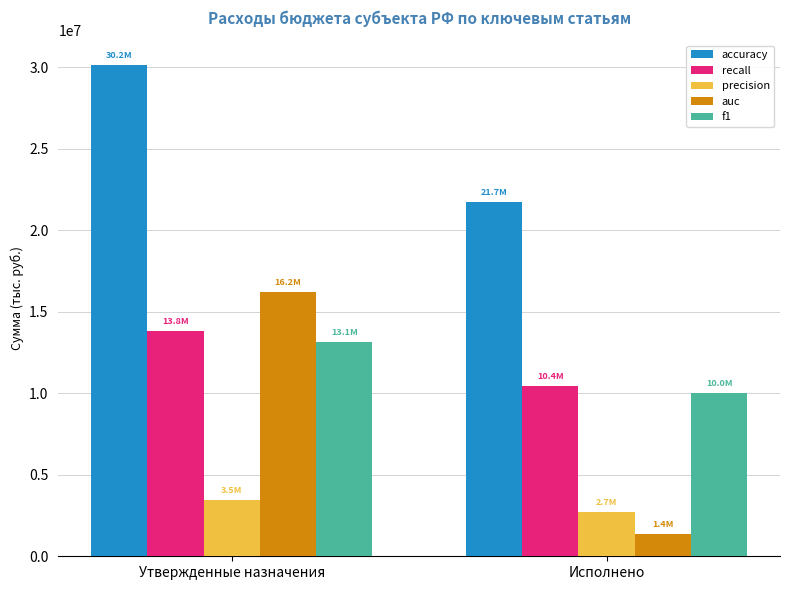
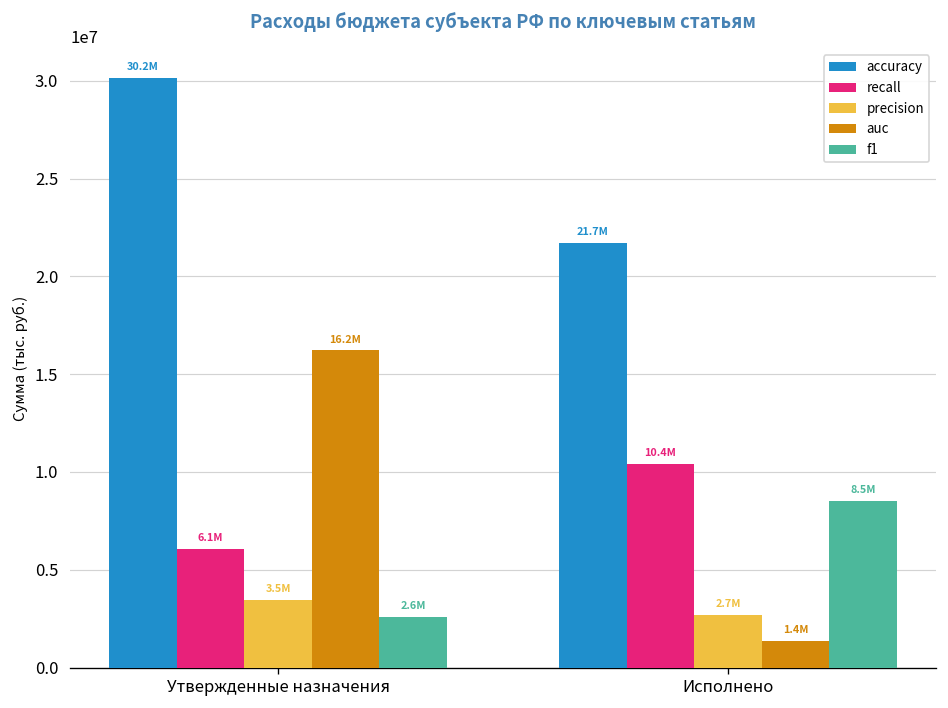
recall, Утвержденные назначения: 13.8M -> 6.1M
f1, Утвержденные назначения: 13.1M -> 2.6M
f1, Исполнено: 10.0M -> 8.5M
